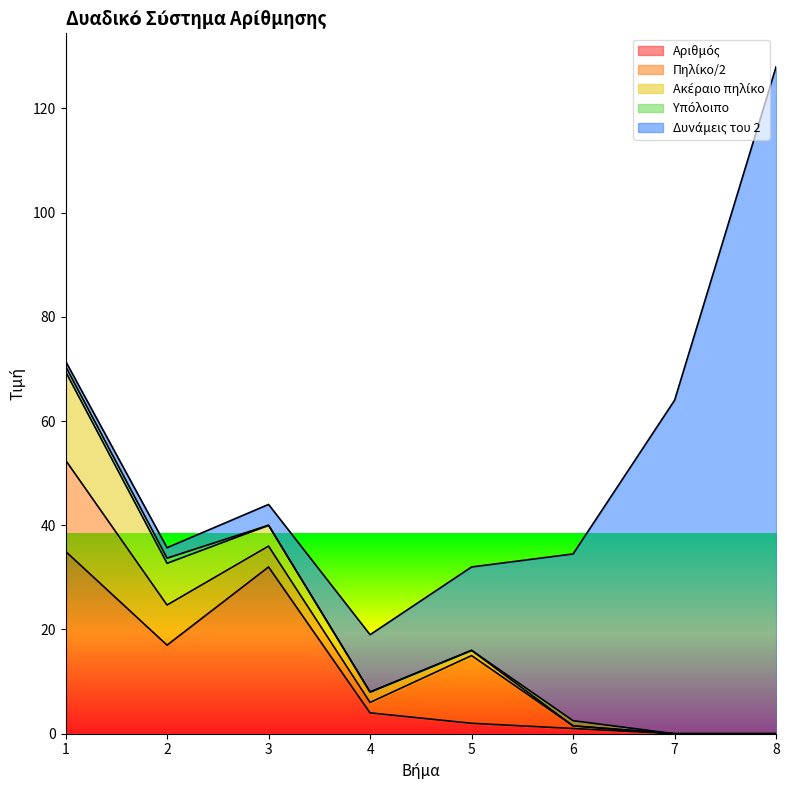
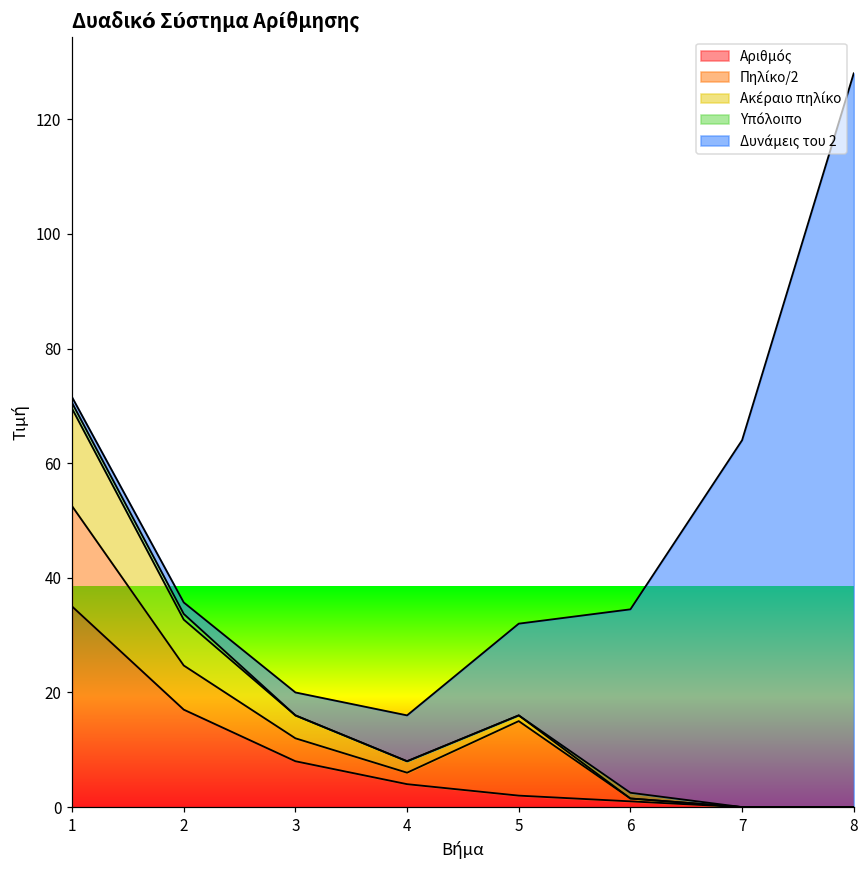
Αριθμός, 3: 32 -> 8
Δυνάμεις του 2, 4: 11 -> 8
